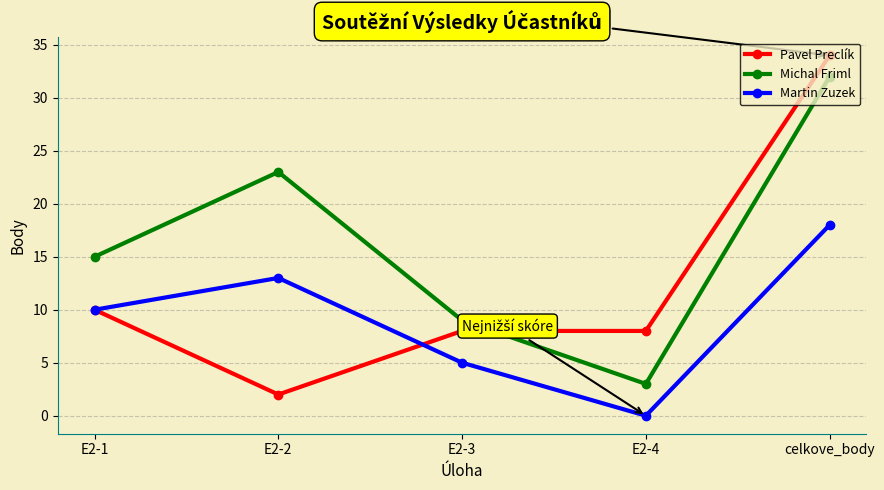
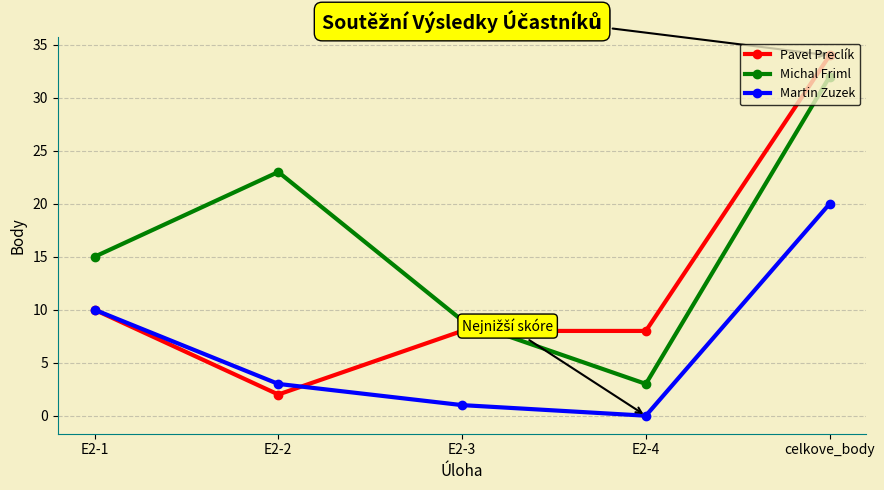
Martin Zuzek, E2-2: 13 -> 3
Martin Zuzek, E2-3: 5 -> 1
Martin Zuzek, celkove_body: 18 -> 20
